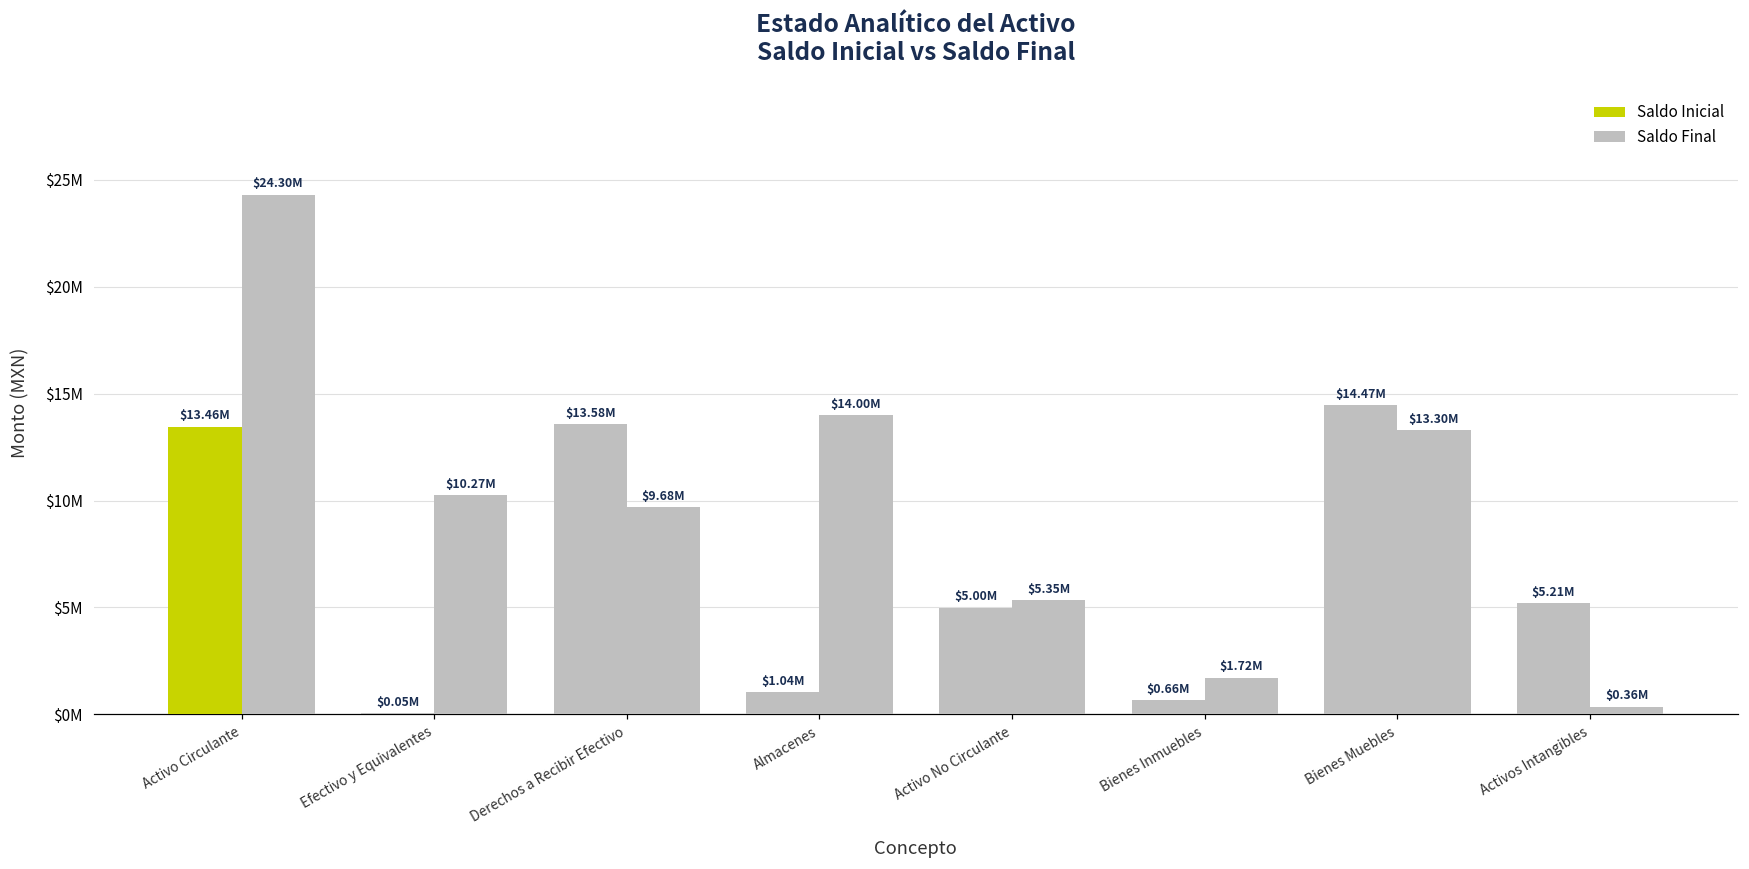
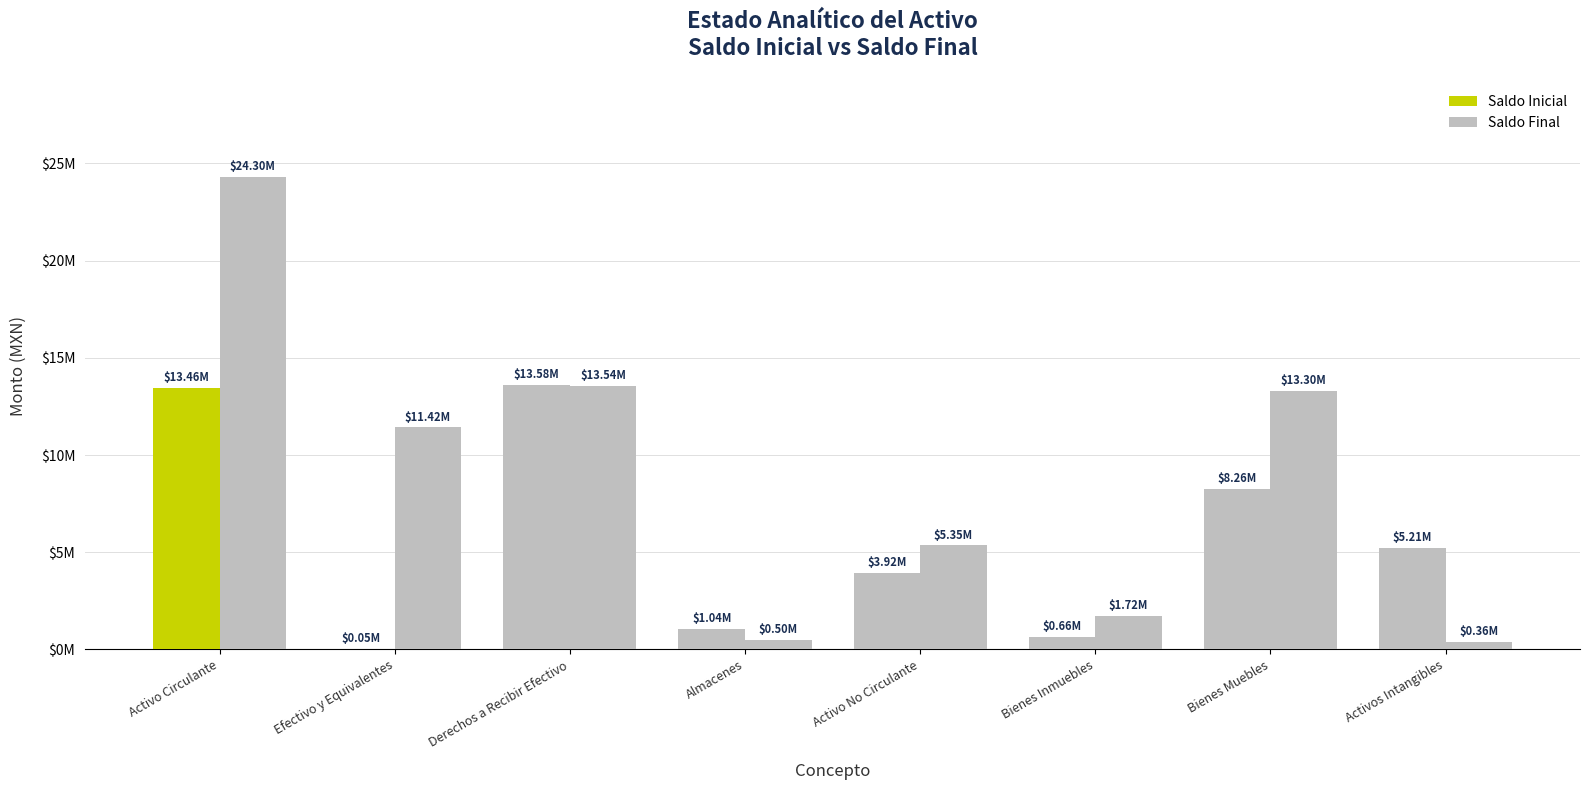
Saldo Final, Efectivo y Equivalentes: $10.27M -> $11.42M
Saldo Final, Derechos a Recibir Efectivo: $9.68M -> $13.54M
Saldo Final, Almacenes: $14.00M -> $0.50M
Saldo Inicial, Activo No Circulante: $5.00M -> $3.92M
Saldo Inicial, Bienes Muebles: $14.47M -> $8.26M
